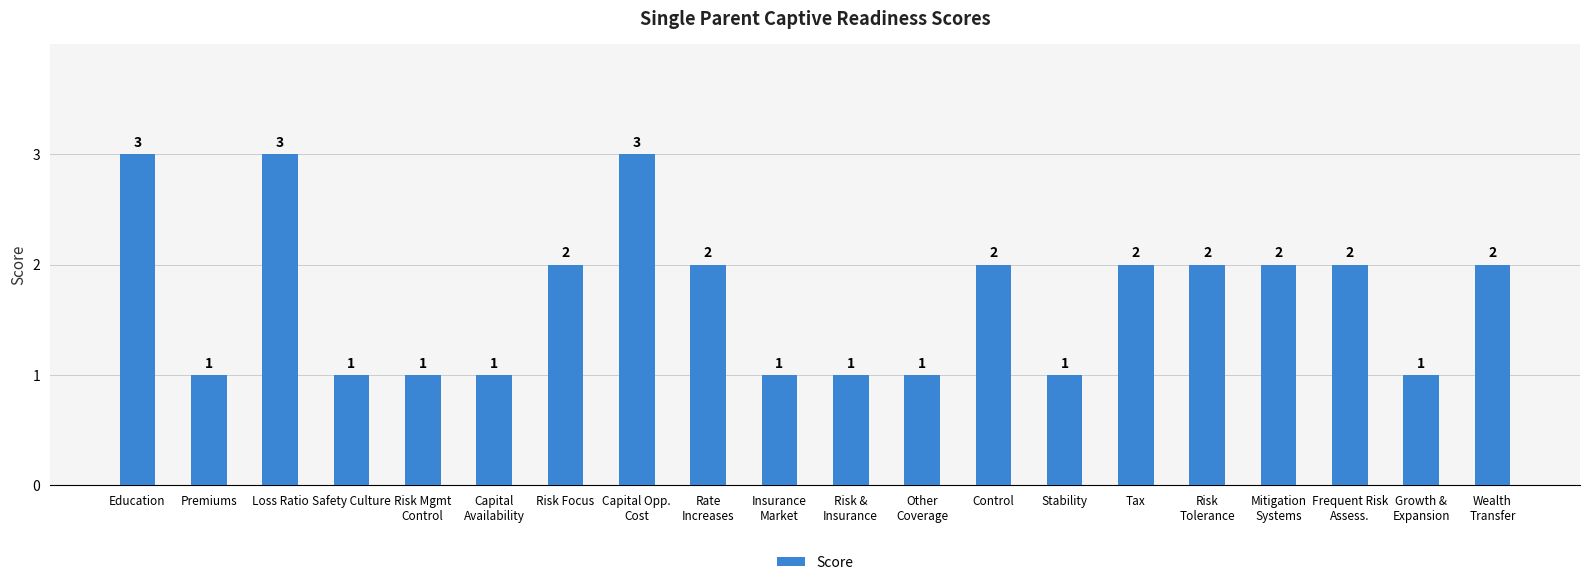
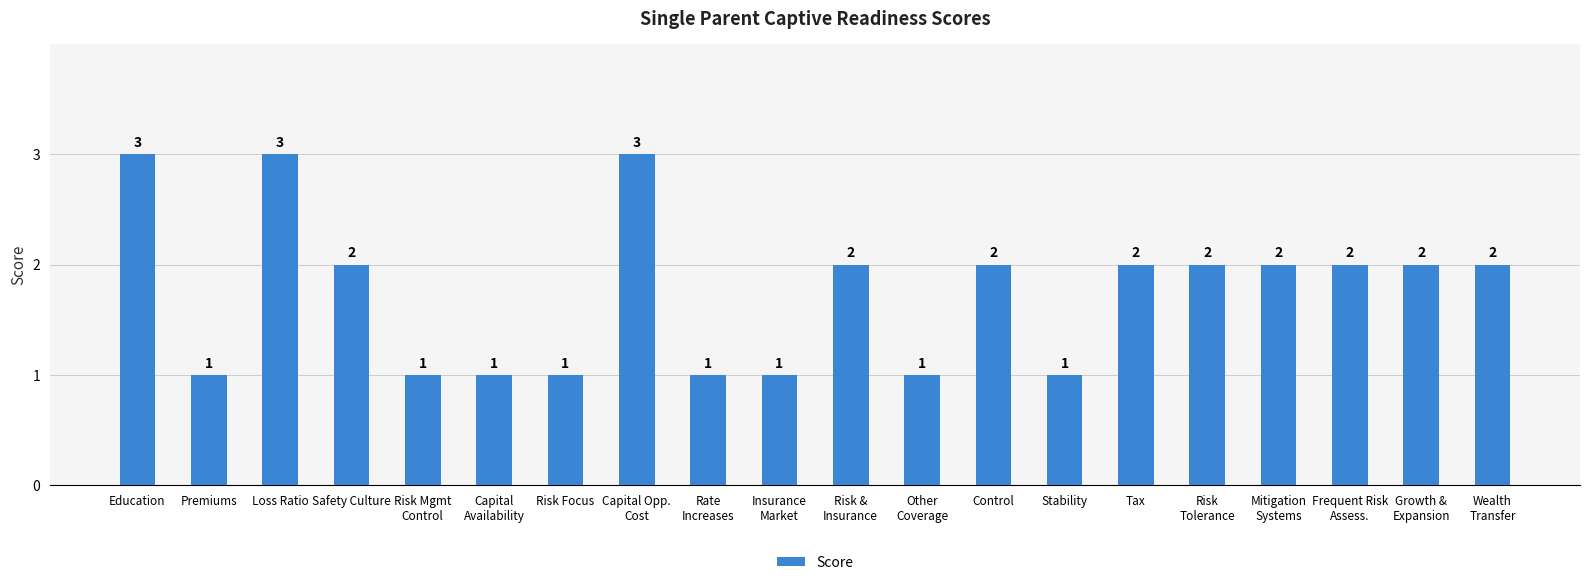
Safety Culture: 1 -> 2
Risk Focus: 2 -> 1
Rate Increases: 2 -> 1
Risk & Insurance: 1 -> 2
Growth & Expansion: 1 -> 2
